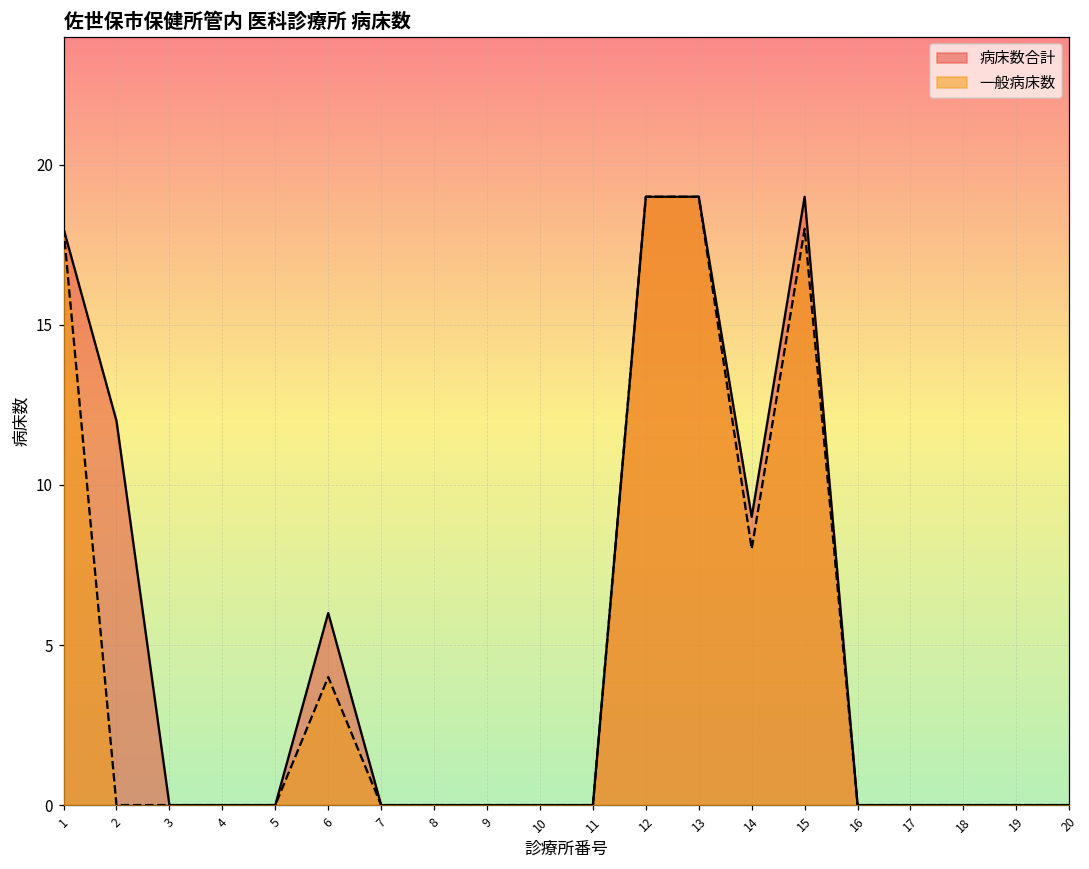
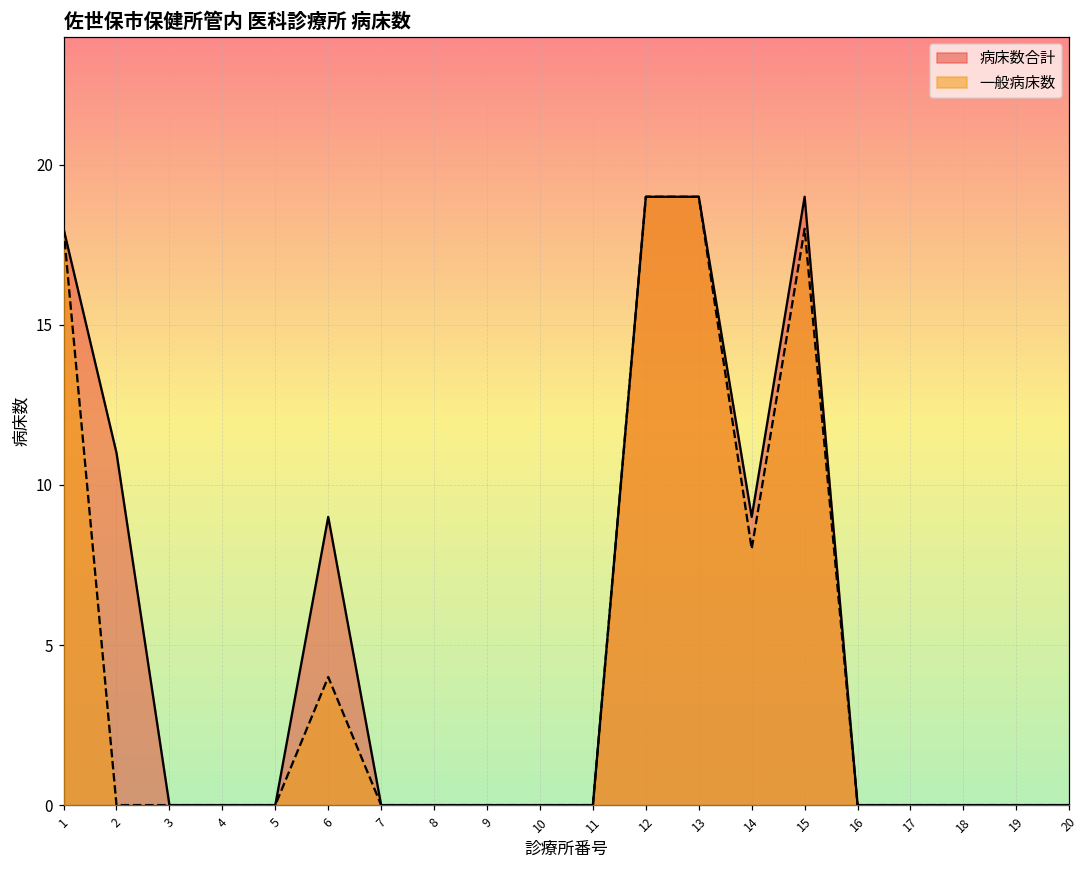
病床数合計, 2: 12 -> 11
病床数合計, 6: 6 -> 9
